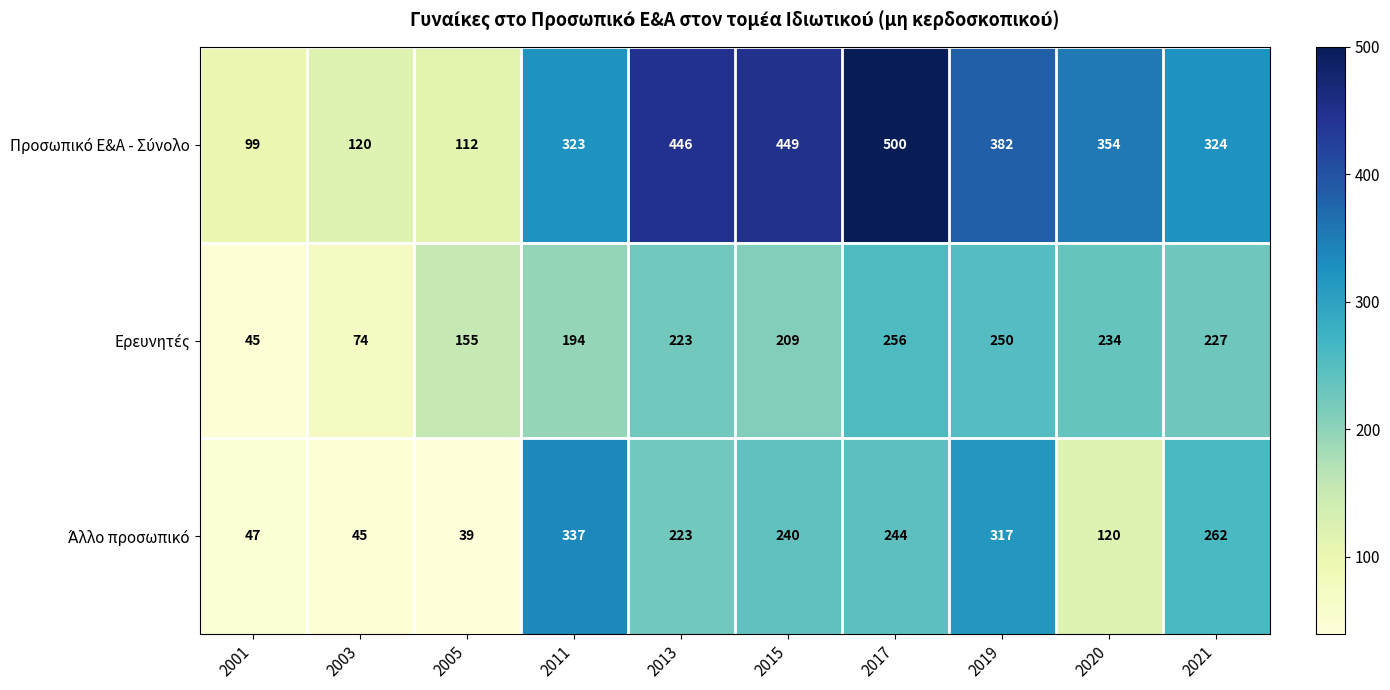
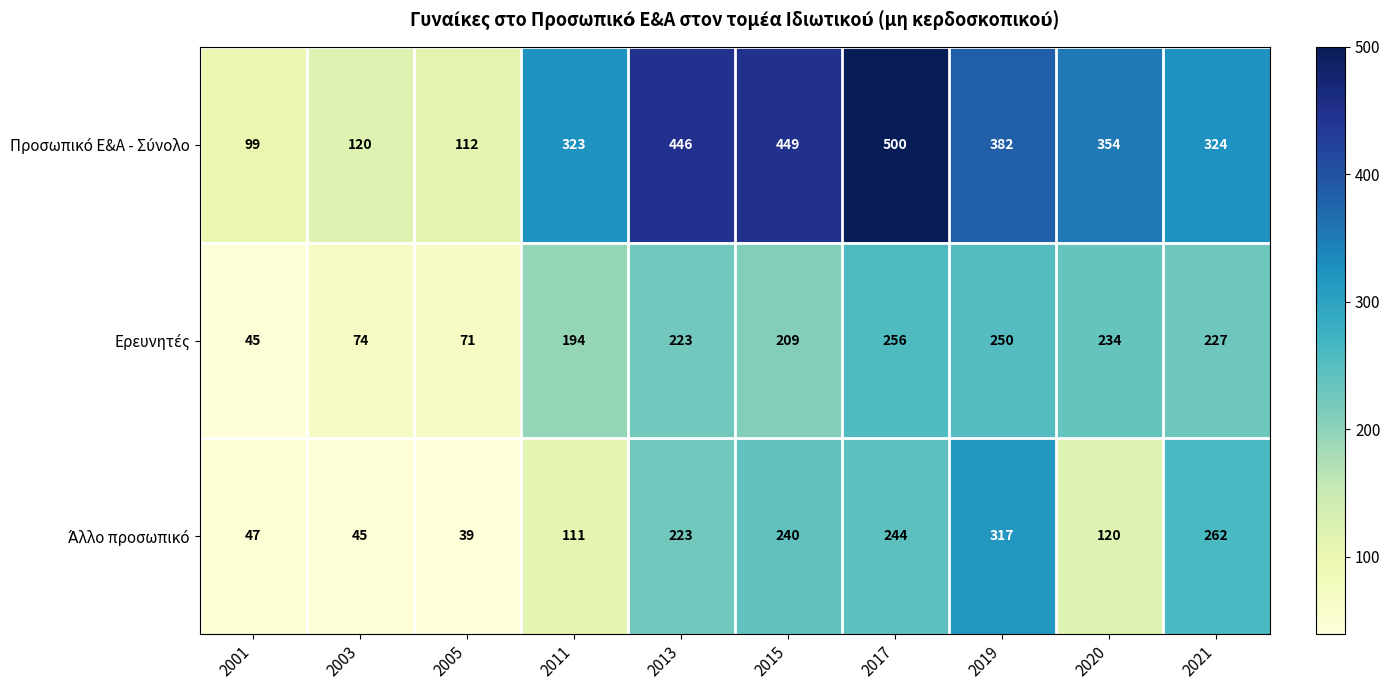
Ερευνητές, 2005: 155 -> 71
Άλλο προσωπικό, 2011: 337 -> 111
